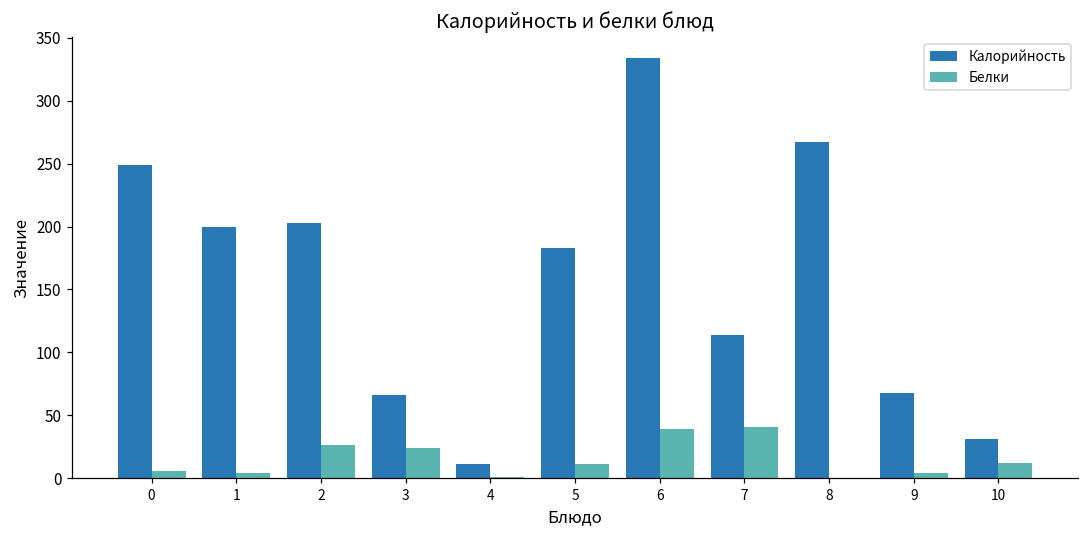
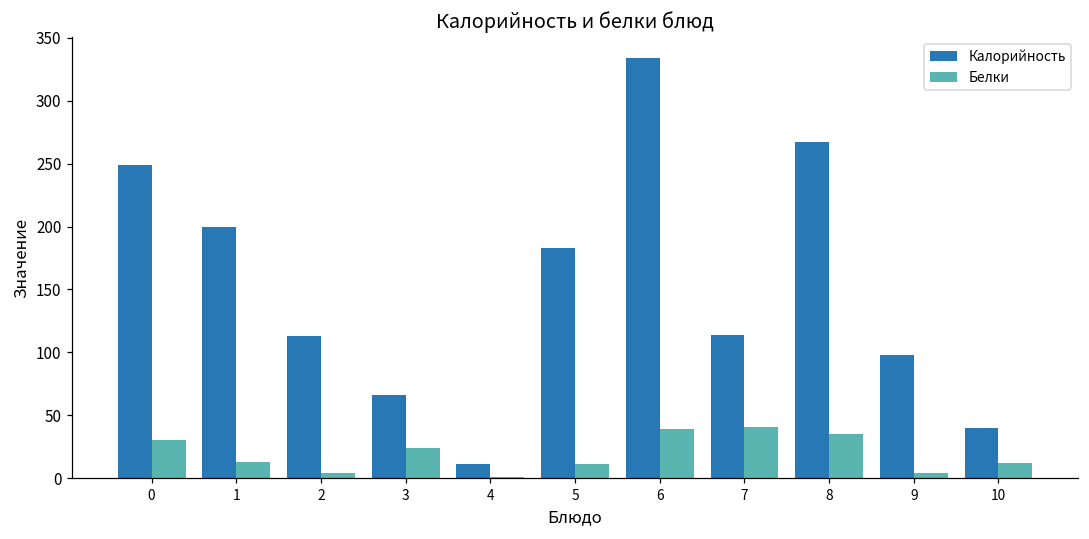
Белки, 0: 6 -> 30
Белки, 1: 4 -> 13
Калорийность, 2: 203 -> 113
Белки, 2: 26 -> 4
Белки, 8: 0 -> 35
Калорийность, 9: 68 -> 98
Калорийность, 10: 31 -> 40
